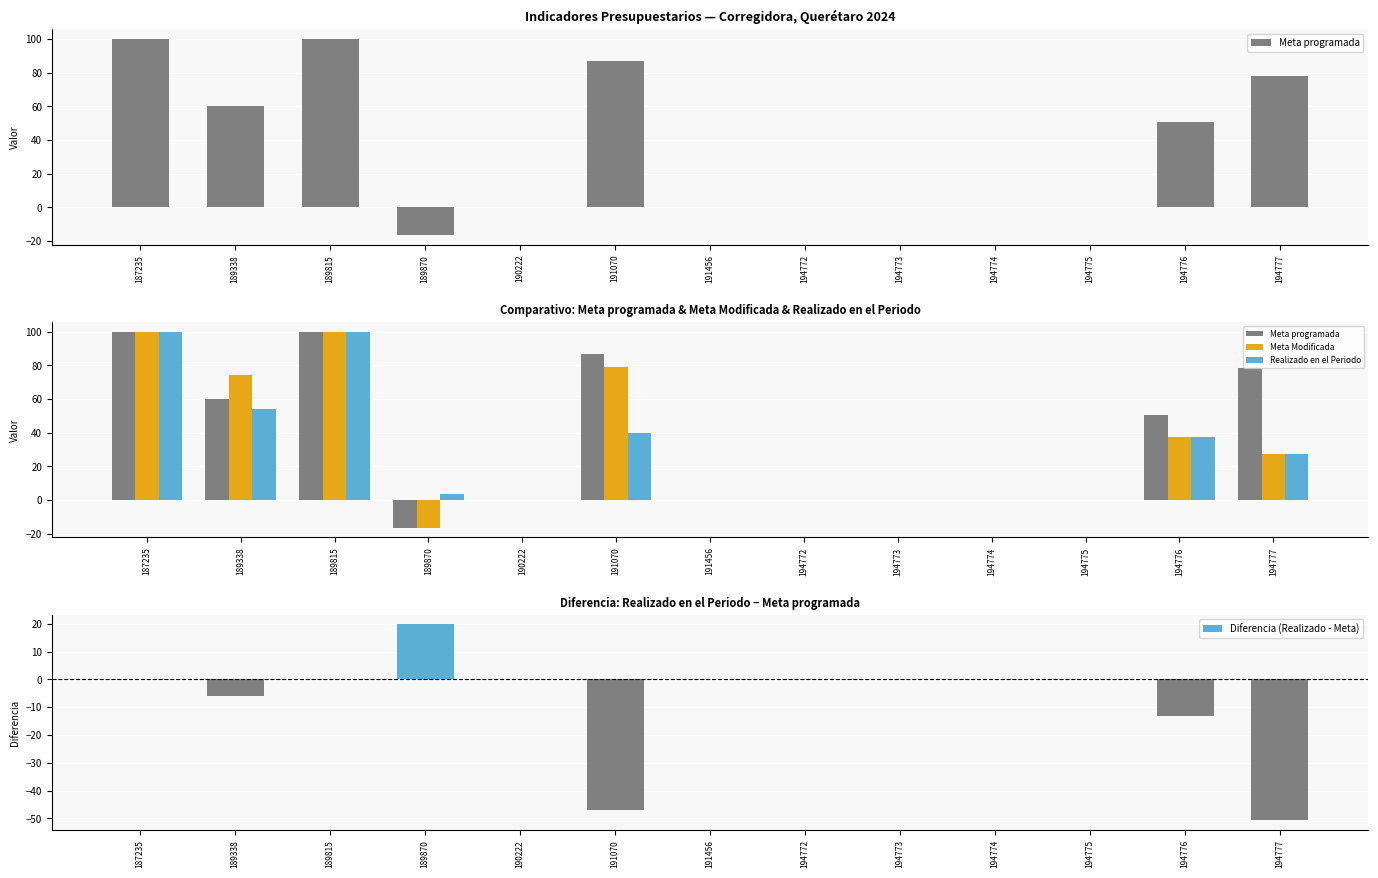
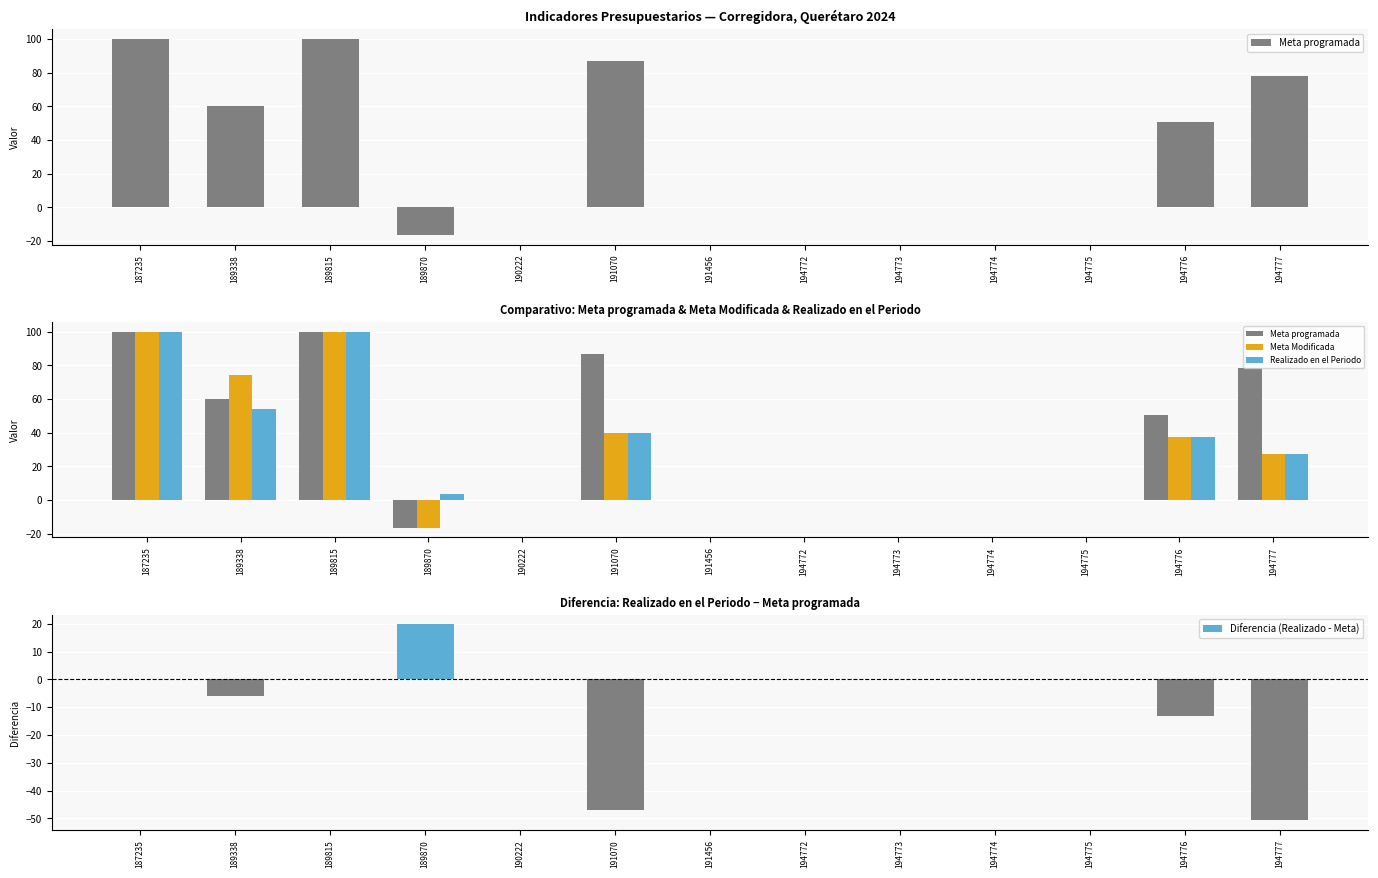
Comparativo: Meta programada & Meta Modificada & Realizado en el Periodo, Meta Modificada, 191070: 79 -> 40
